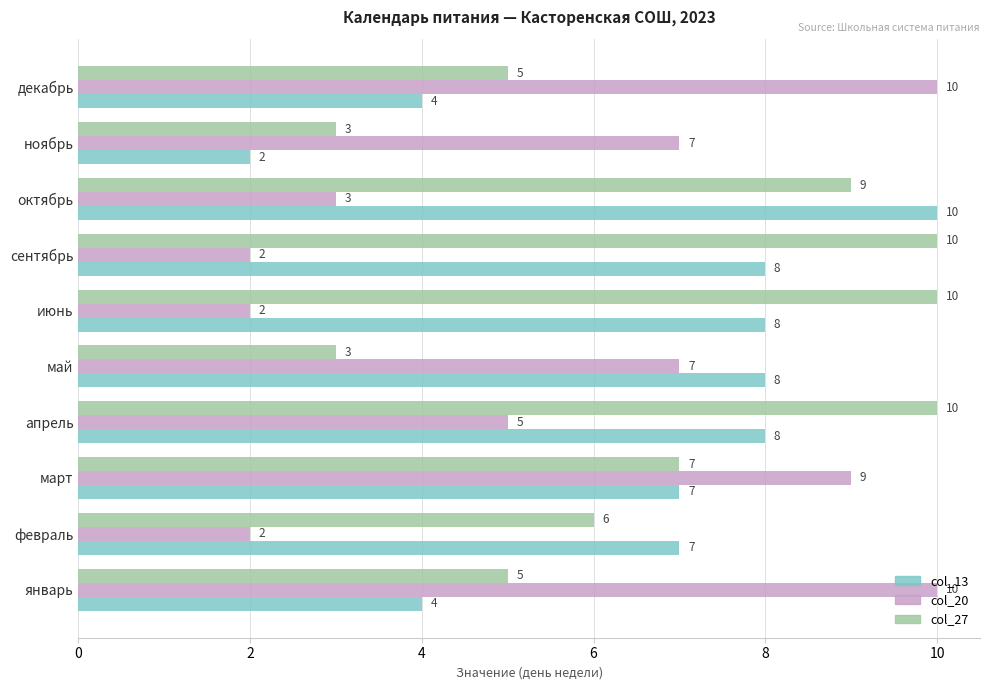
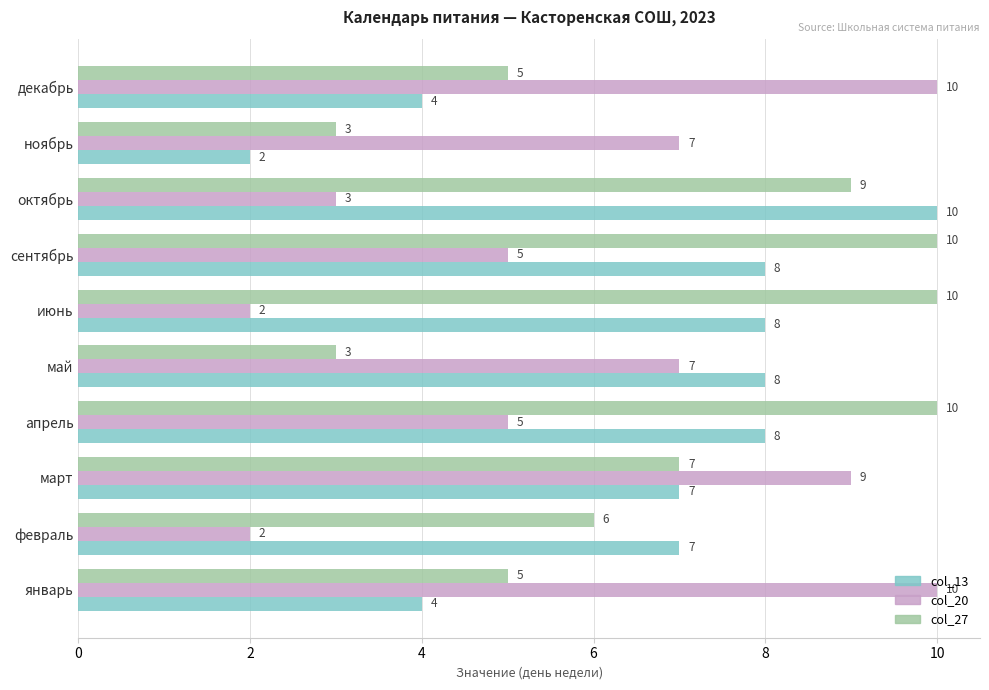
col_20, сентябрь: 2 -> 5
